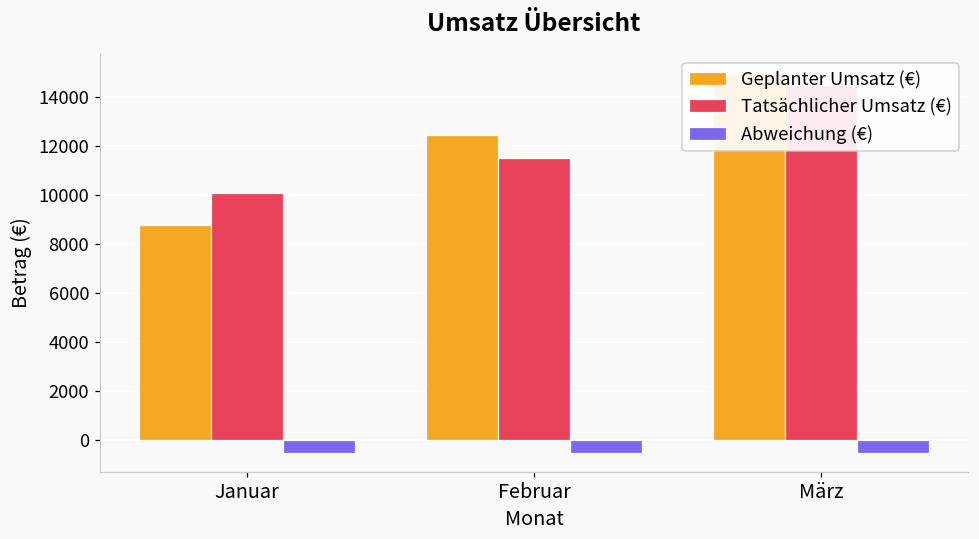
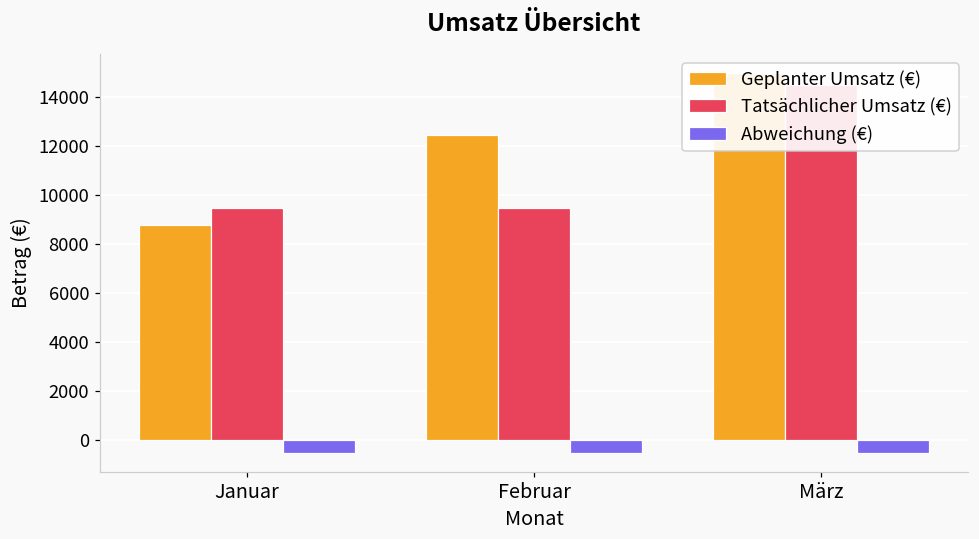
Tatsächlicher Umsatz (€), Januar: 10100 -> 9500
Tatsächlicher Umsatz (€), Februar: 11500 -> 9500
